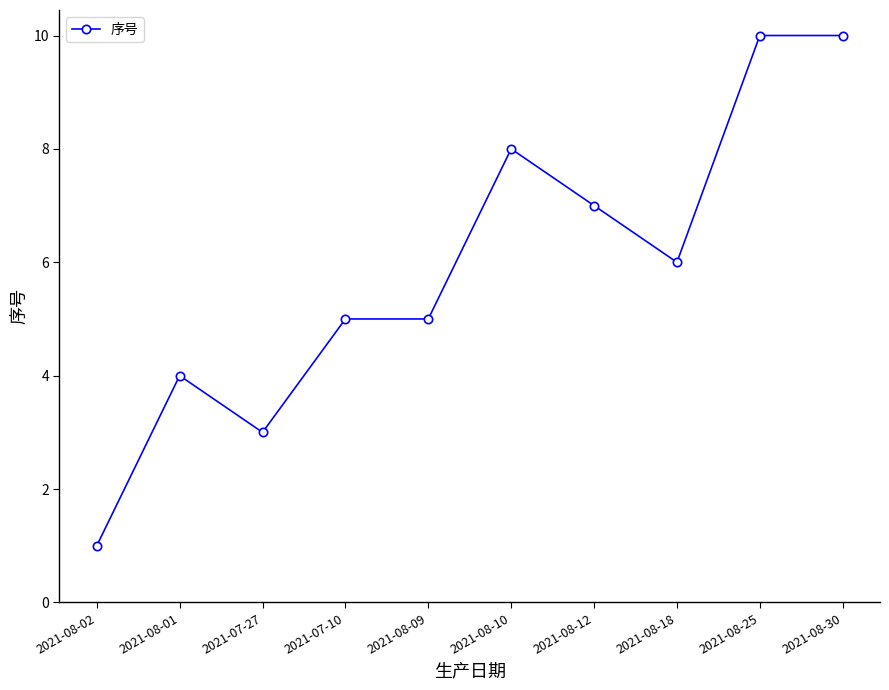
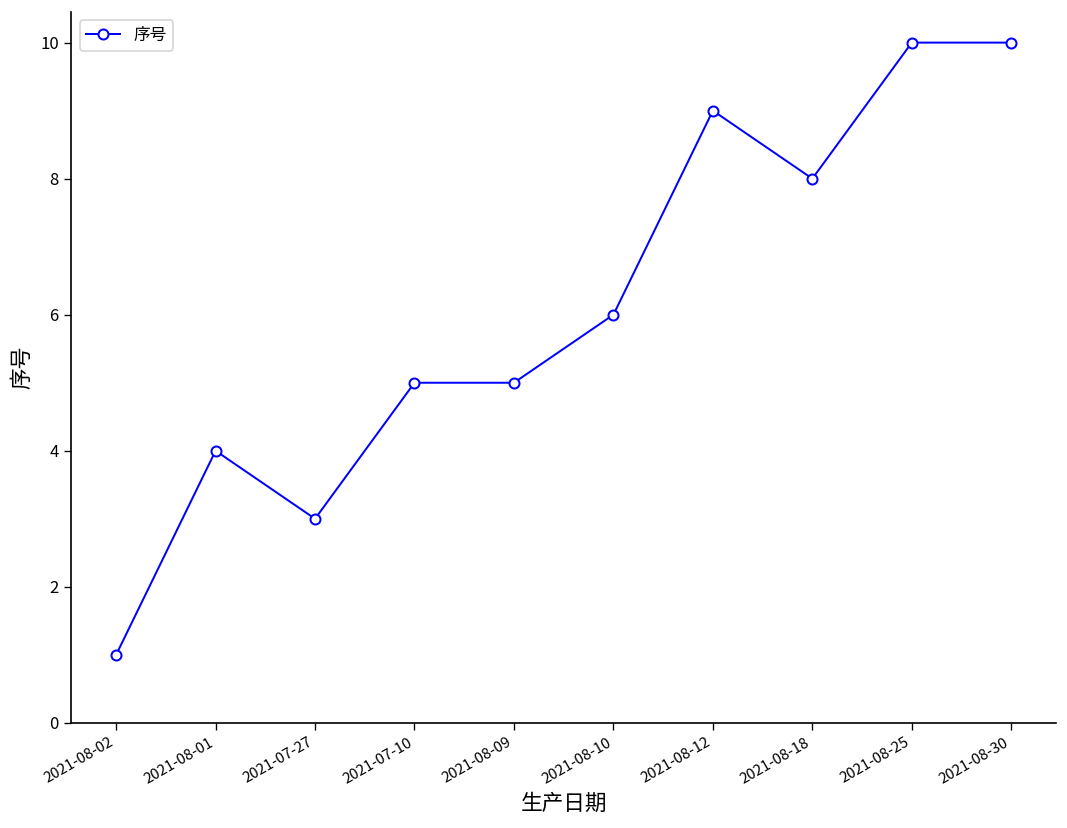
2021-08-10: 8 -> 6
2021-08-12: 7 -> 9
2021-08-18: 6 -> 8
